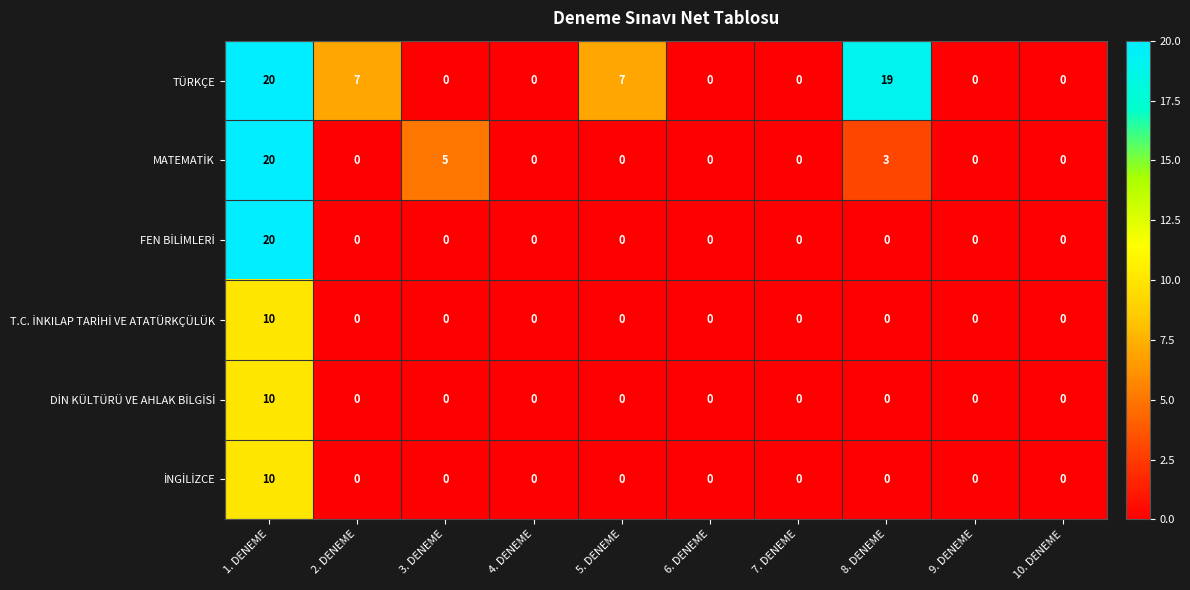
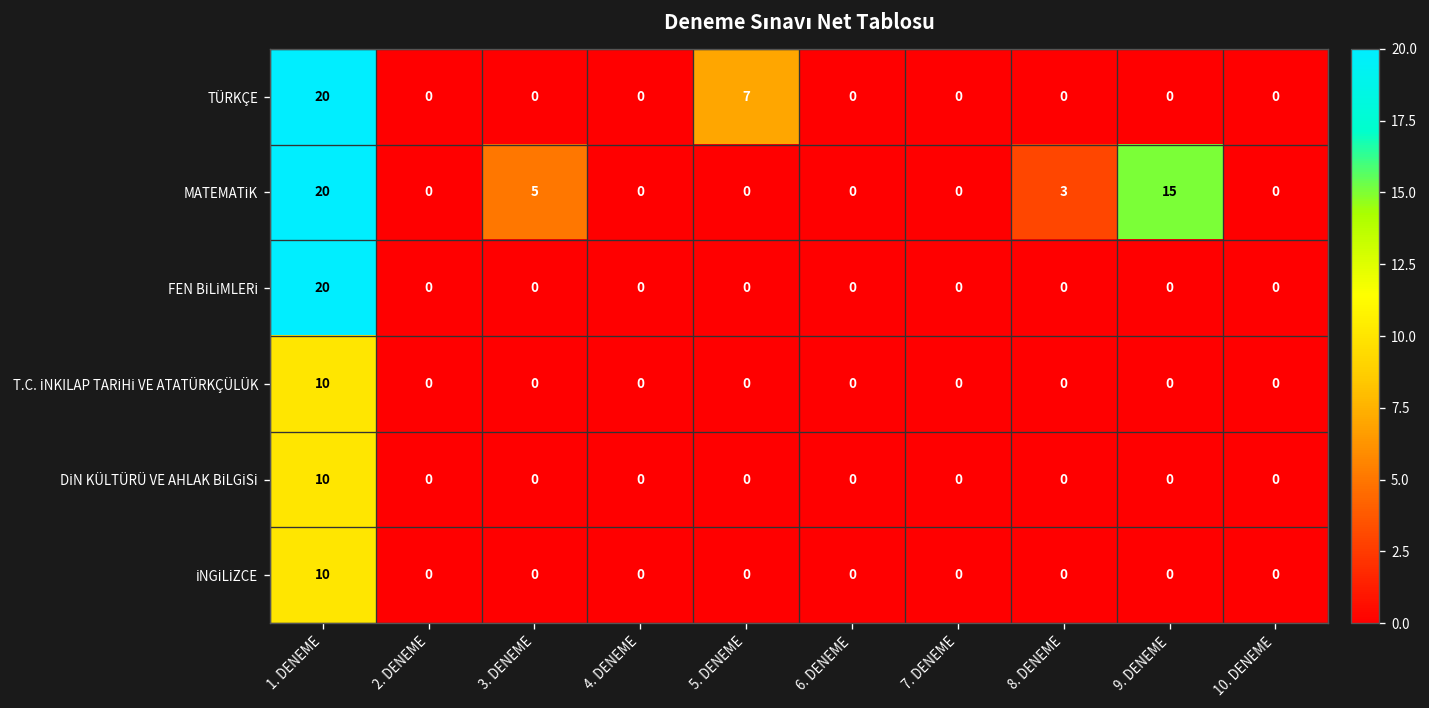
TÜRKÇE, 2. DENEME: 7 -> 0
TÜRKÇE, 8. DENEME: 19 -> 0
MATEMATİK, 9. DENEME: 0 -> 15
